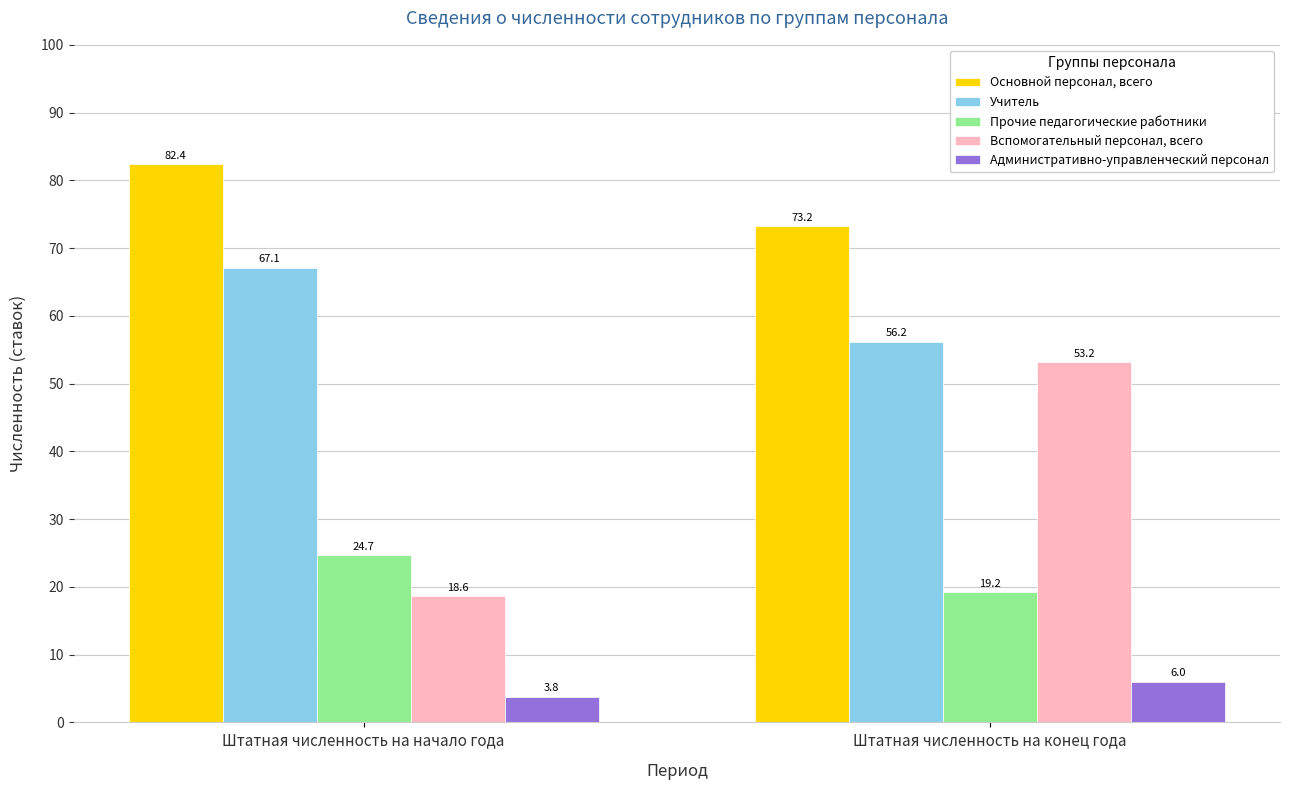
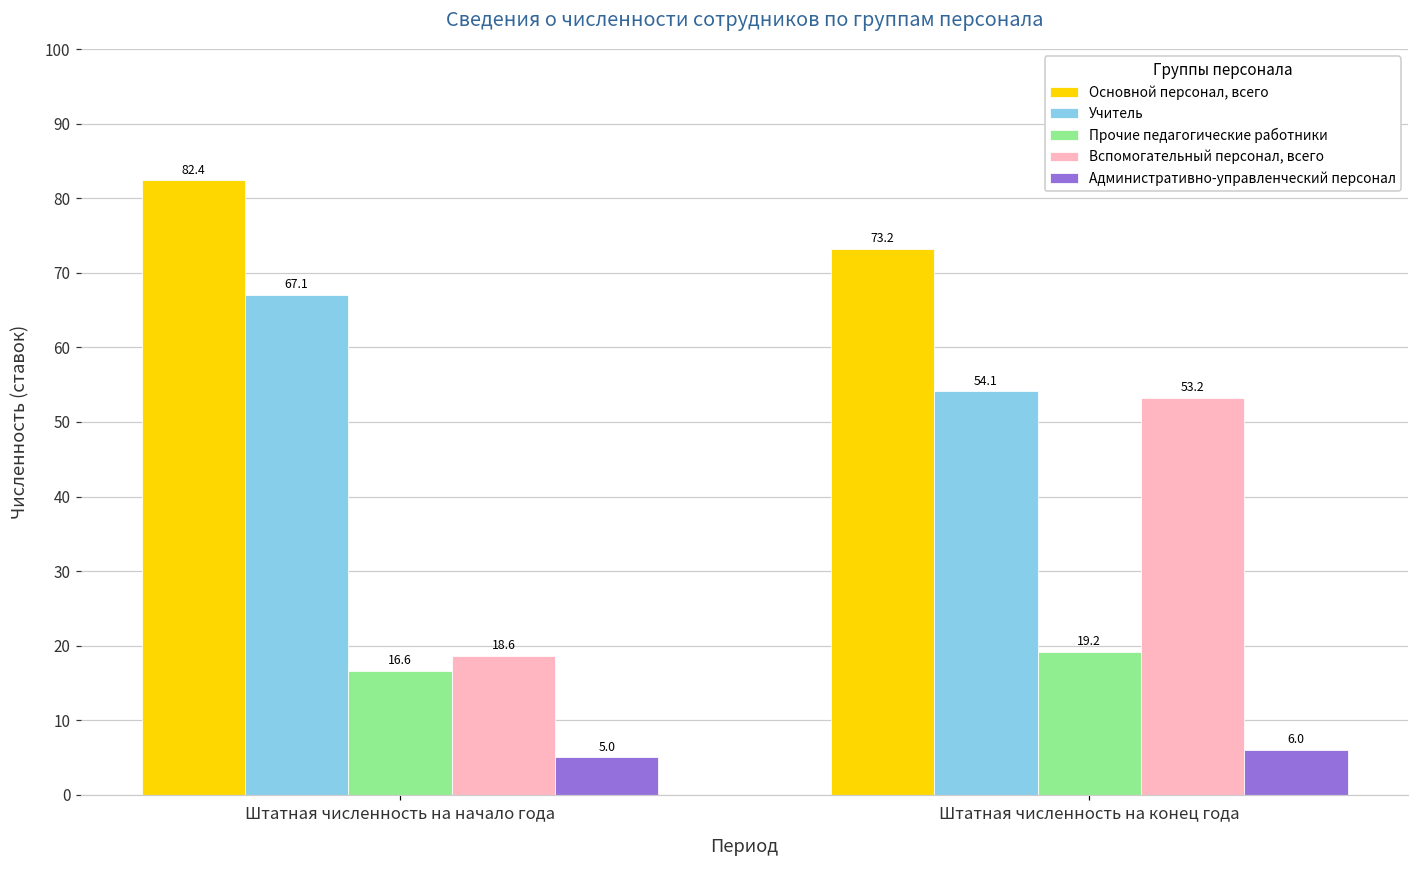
Прочие педагогические работники, Штатная численность на начало года: 24.7 -> 16.6
Административно-управленческий персонал, Штатная численность на начало года: 3.8 -> 5.0
Учитель, Штатная численность на конец года: 56.2 -> 54.1
